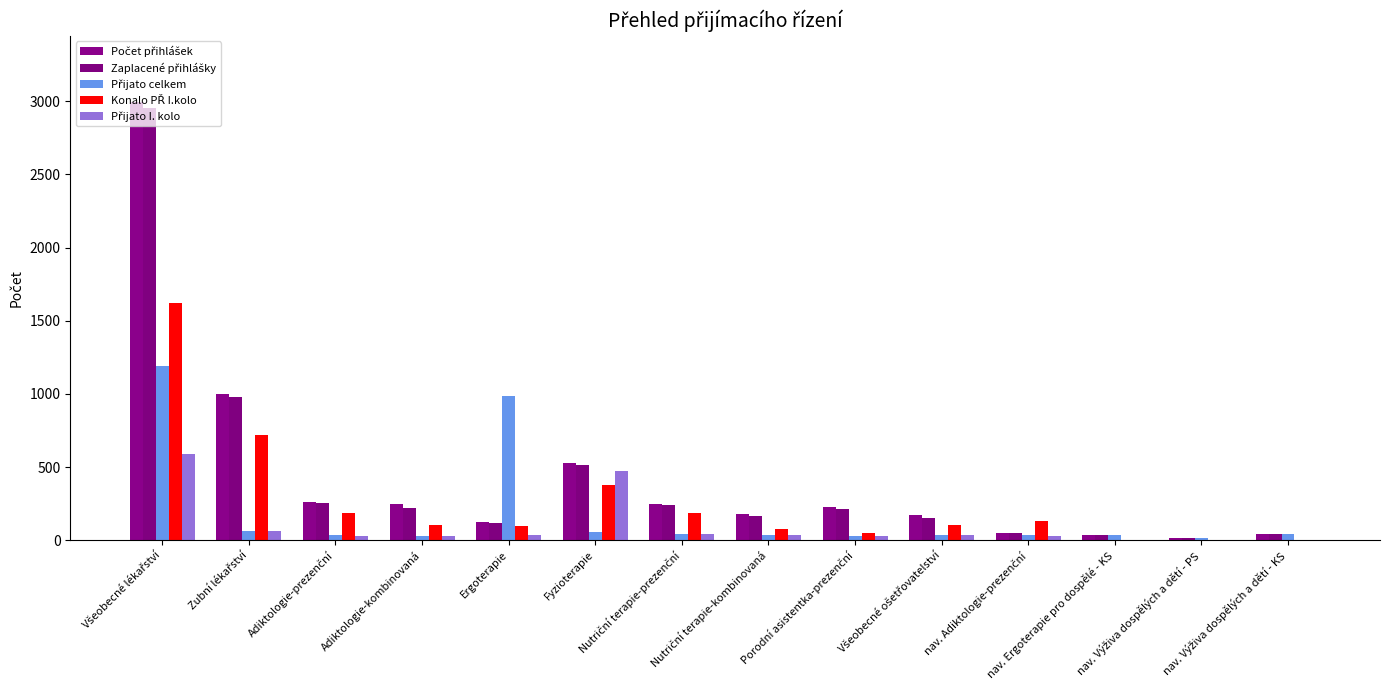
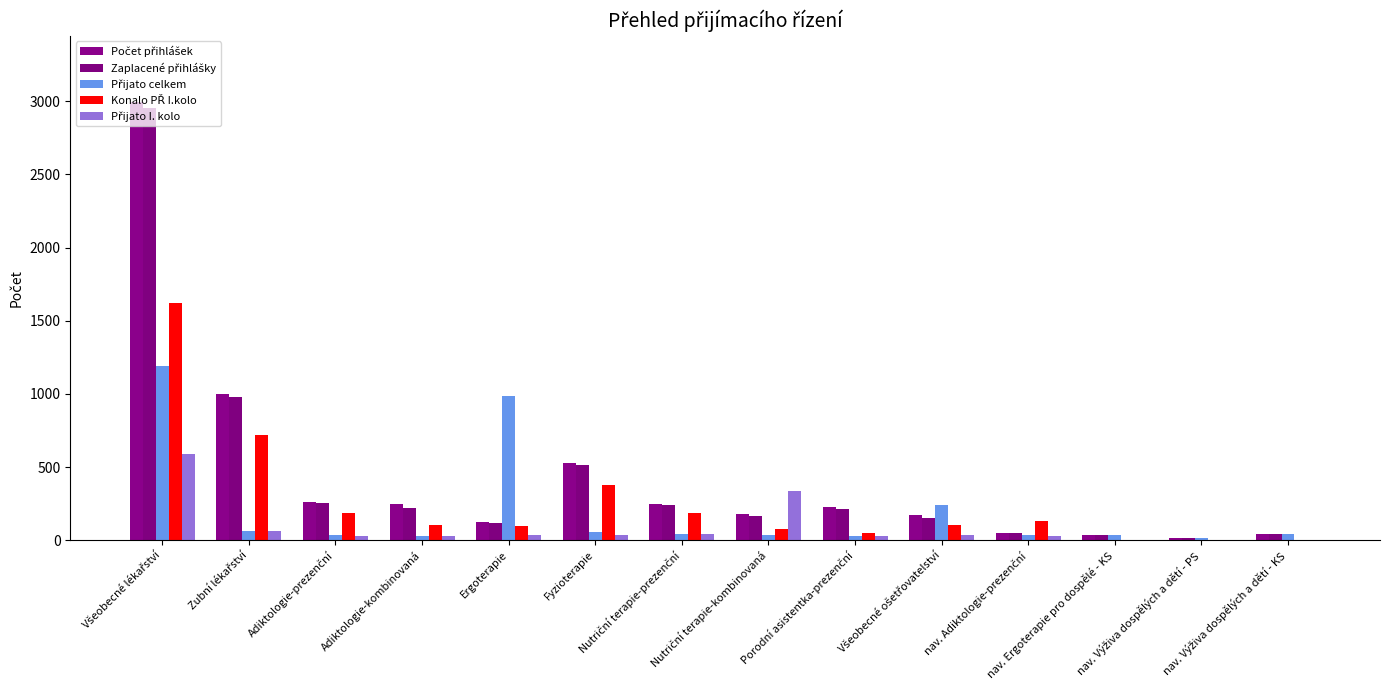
Přijato I. kolo, Fyzioterapie: 480 -> 30
Přijato I. kolo, Nutriční terapie-kombinovaná: 30 -> 340
Přijato celkem, Všeobecné ošetřovatelství: 30 -> 240
